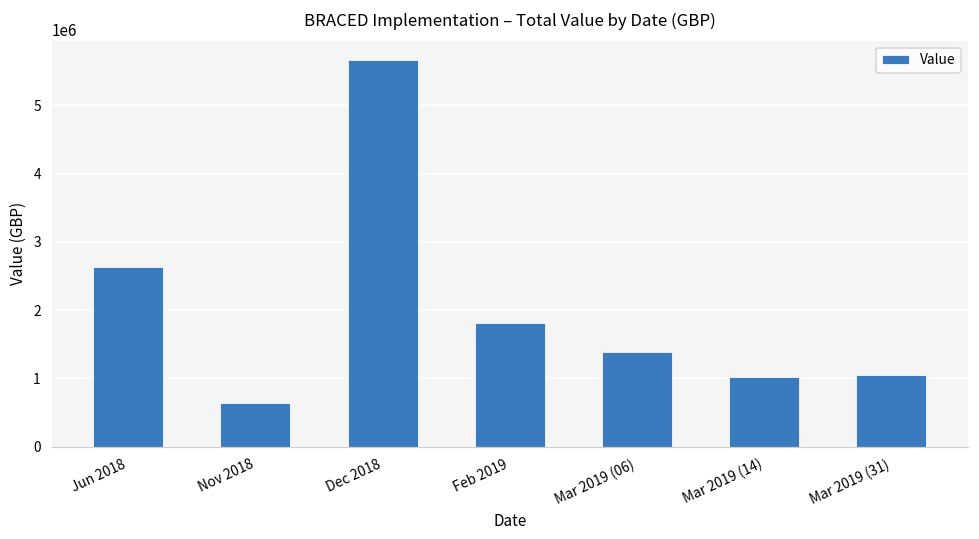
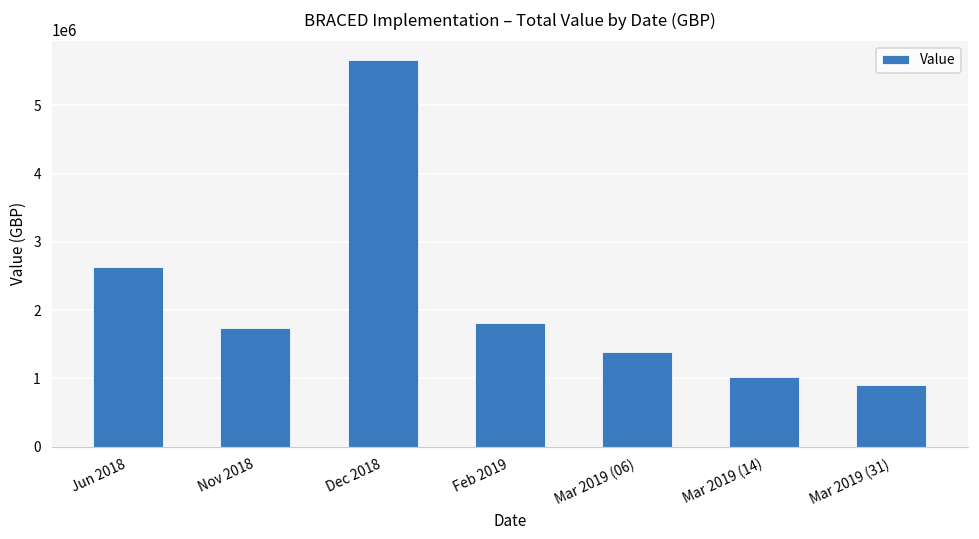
Nov 2018: 600000 -> 1700000
Mar 2019 (31): 1100000 -> 900000
